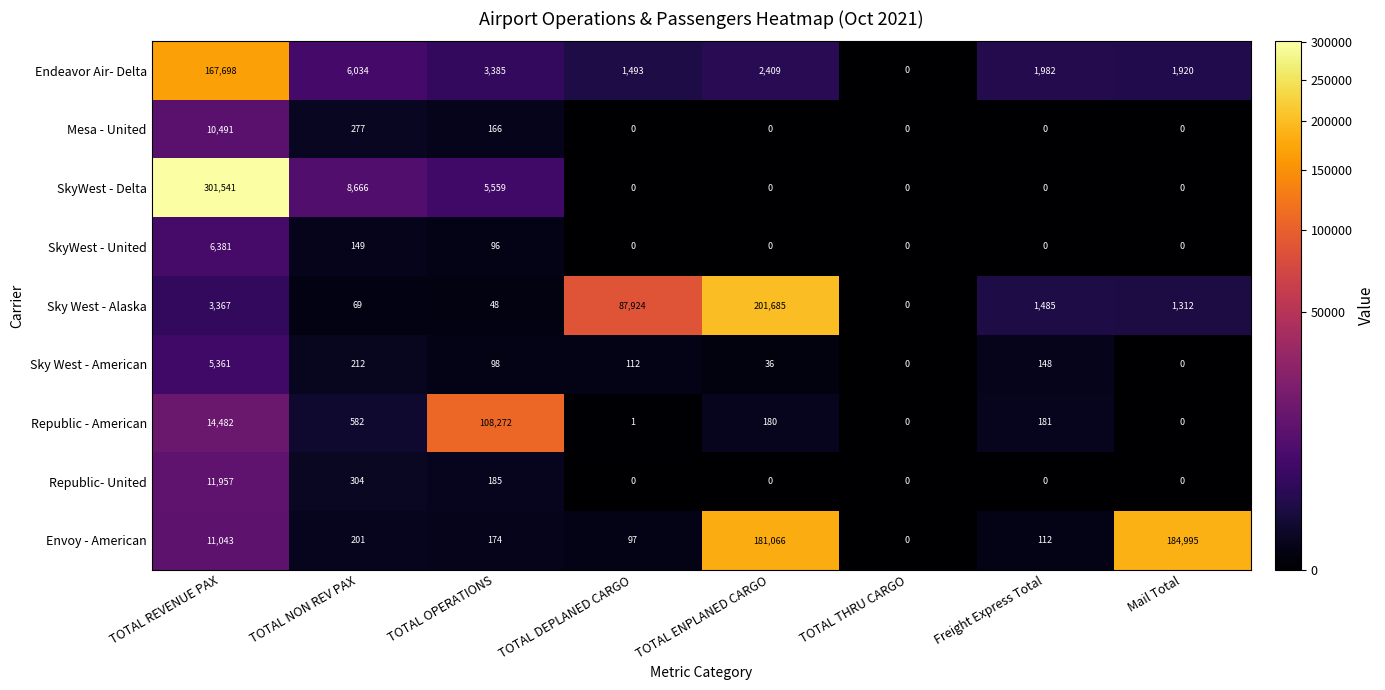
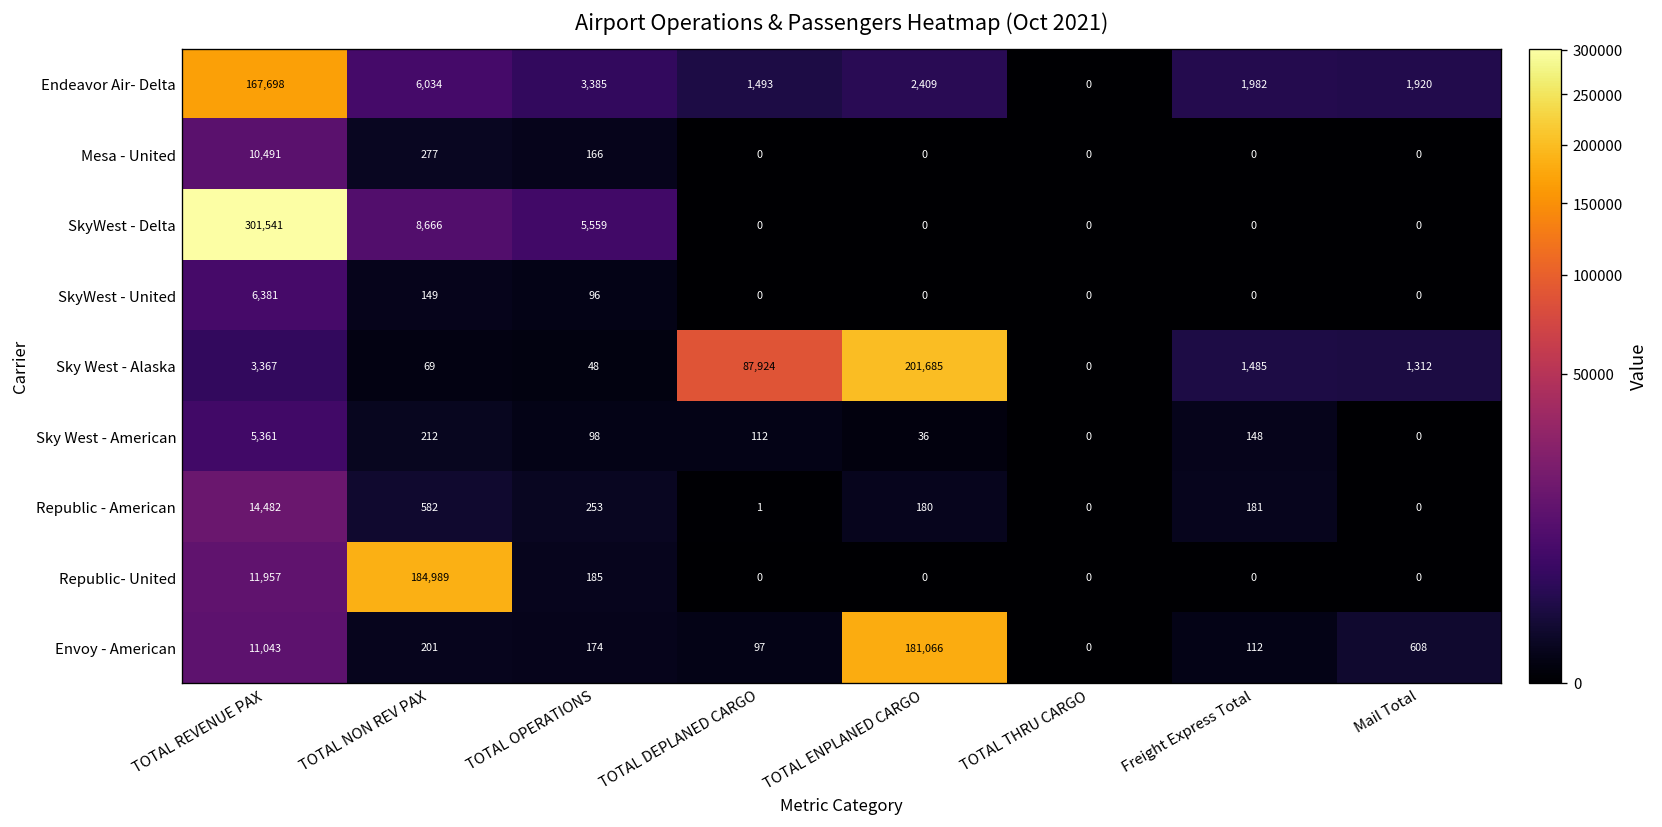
Republic - American, TOTAL OPERATIONS: 108,272 -> 253
Republic- United, TOTAL NON REV PAX: 304 -> 184,989
Envoy - American, Mail Total: 184,995 -> 608
